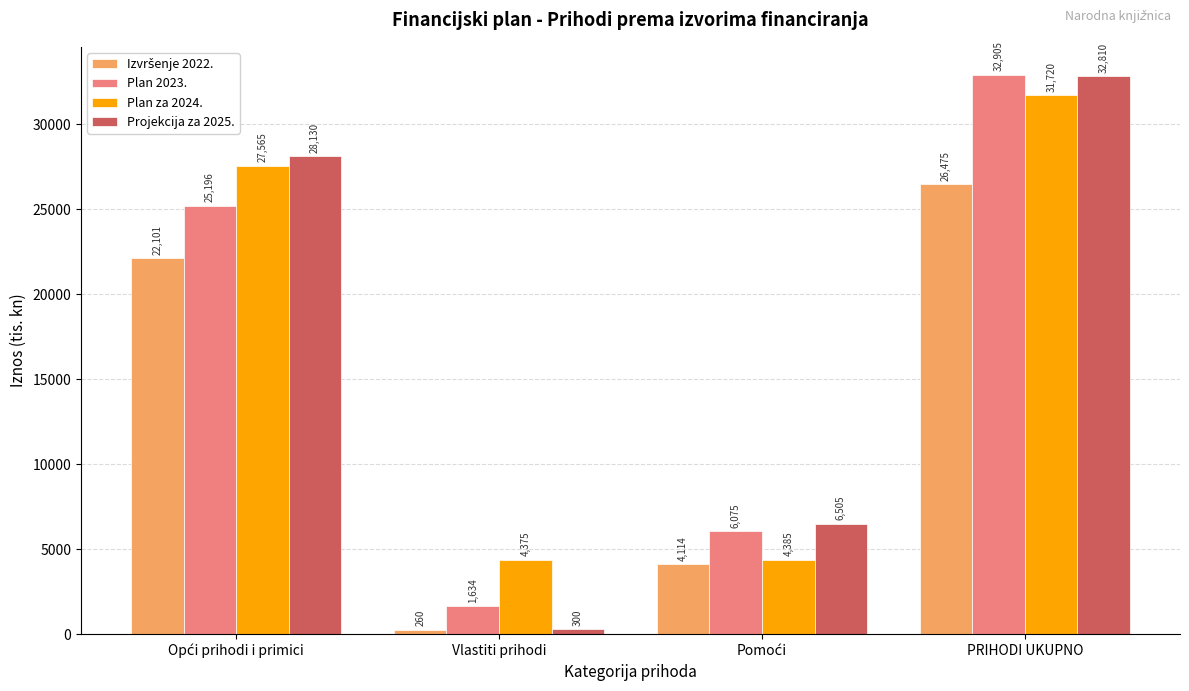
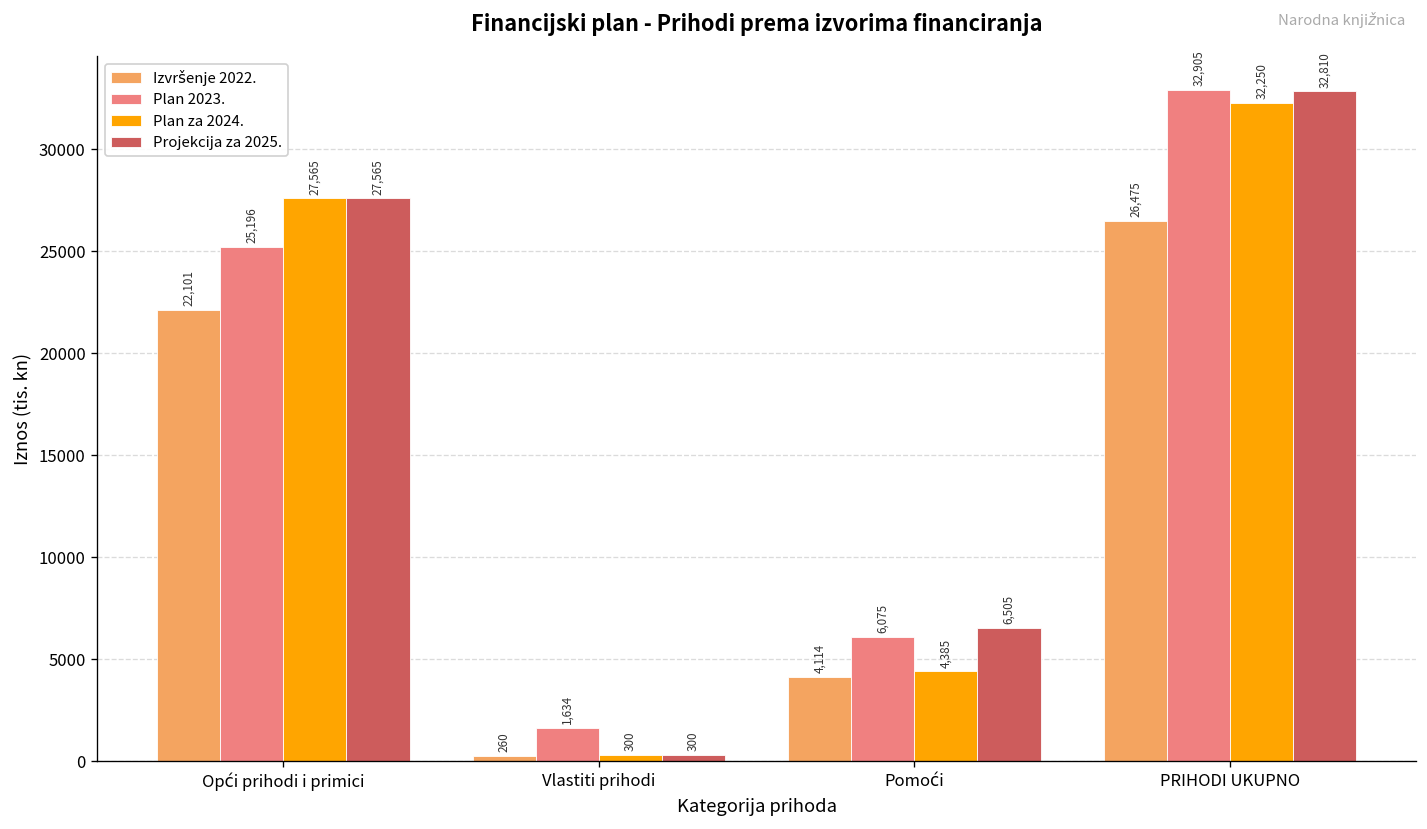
Projekcija za 2025., Opći prihodi i primici: 28,130 -> 27,565
Plan za 2024., Vlastiti prihodi: 4,375 -> 300
Plan za 2024., PRIHODI UKUPNO: 31,720 -> 32,250
